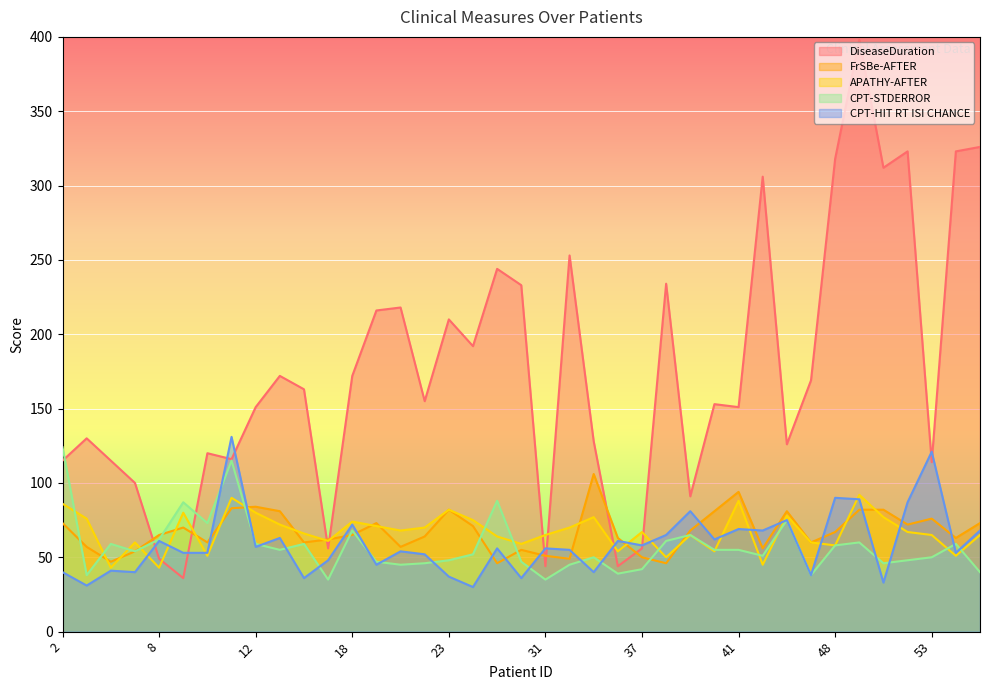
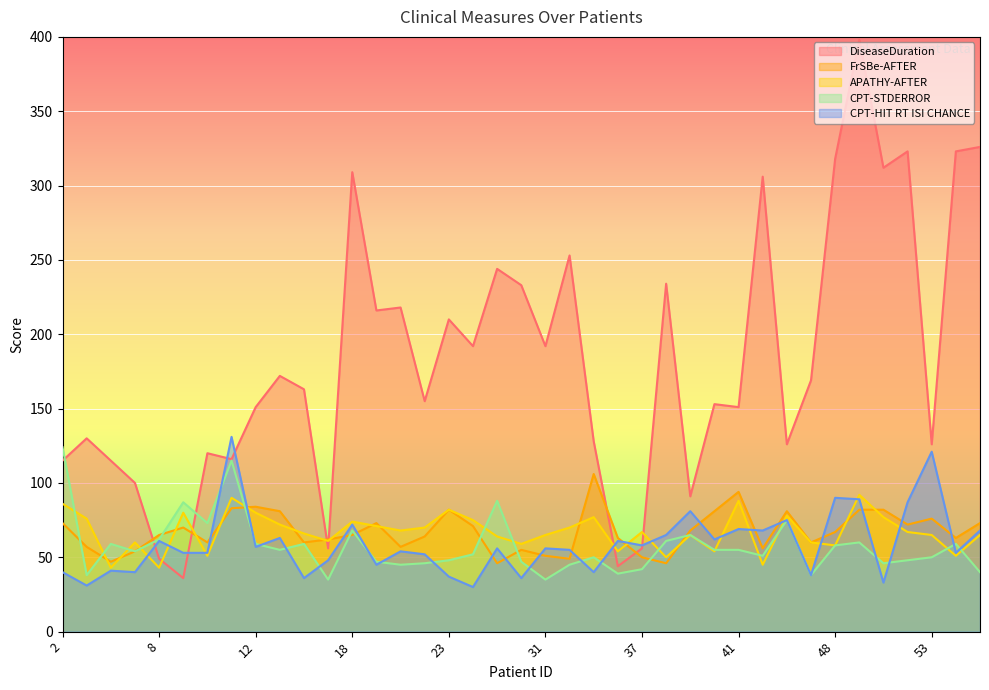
DiseaseDuration, 18: 172 -> 309
DiseaseDuration, 31: 44 -> 192
DiseaseDuration, 53: 114 -> 126
